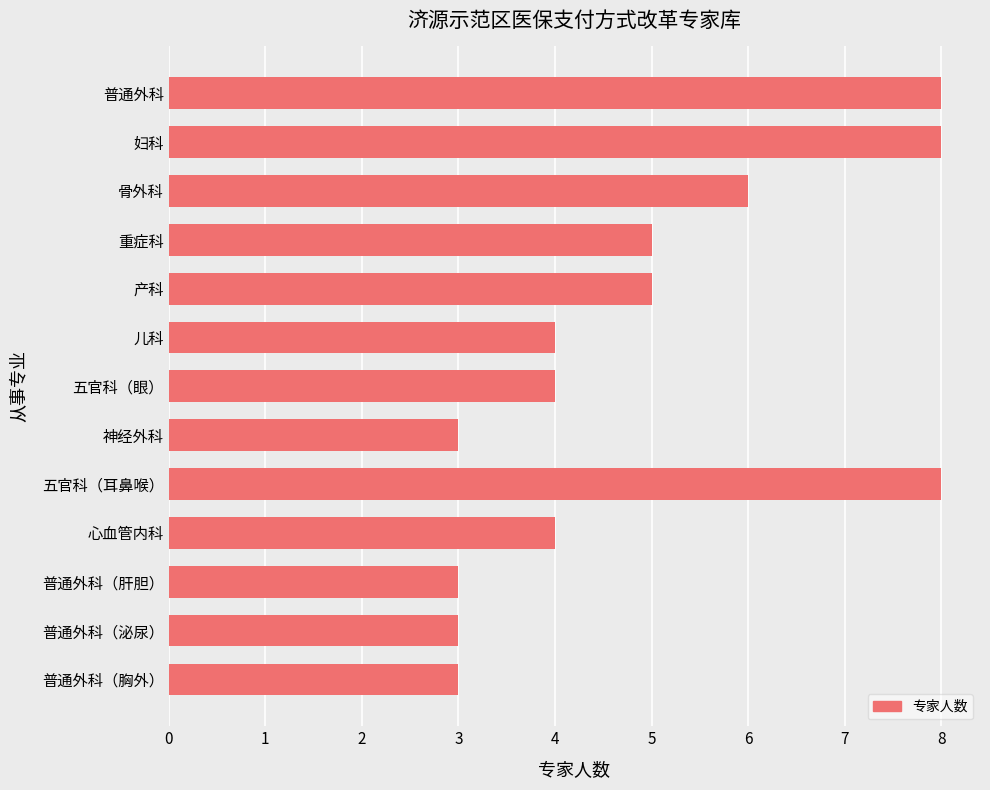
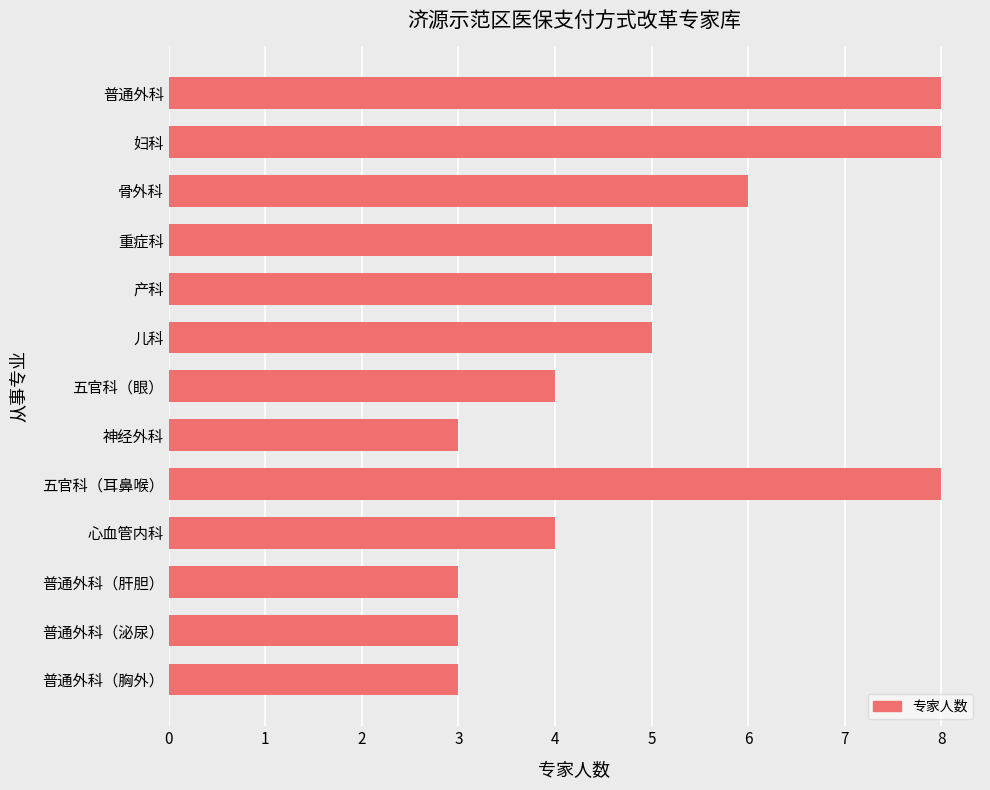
儿科: 4 -> 5
